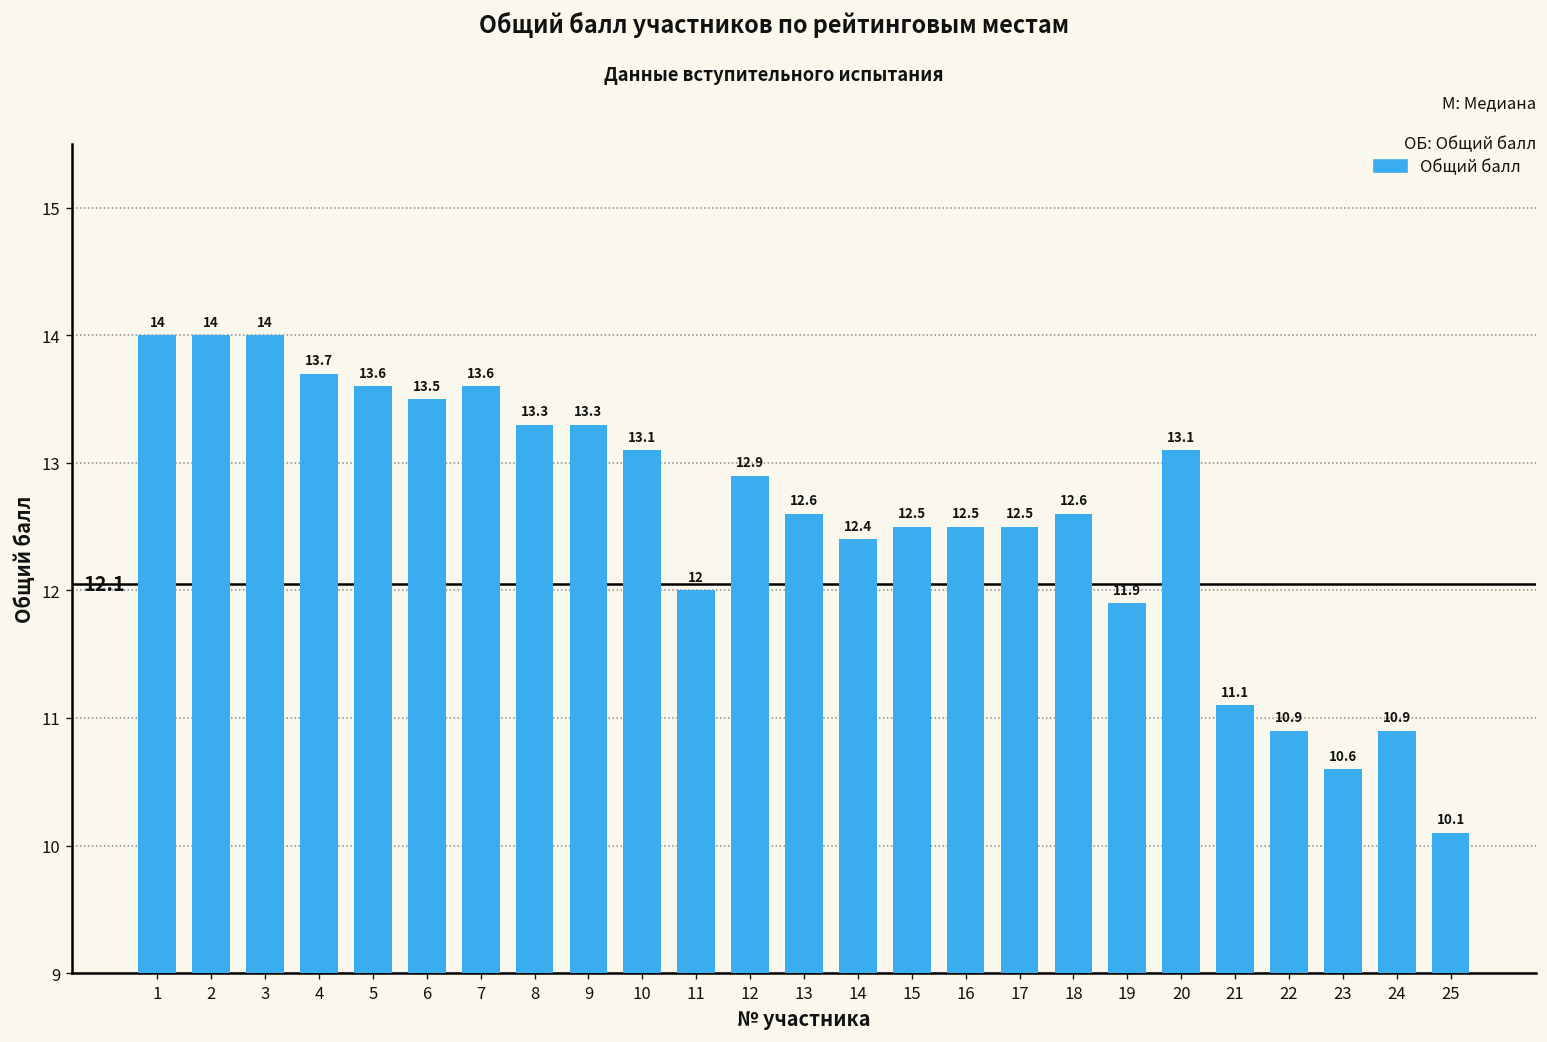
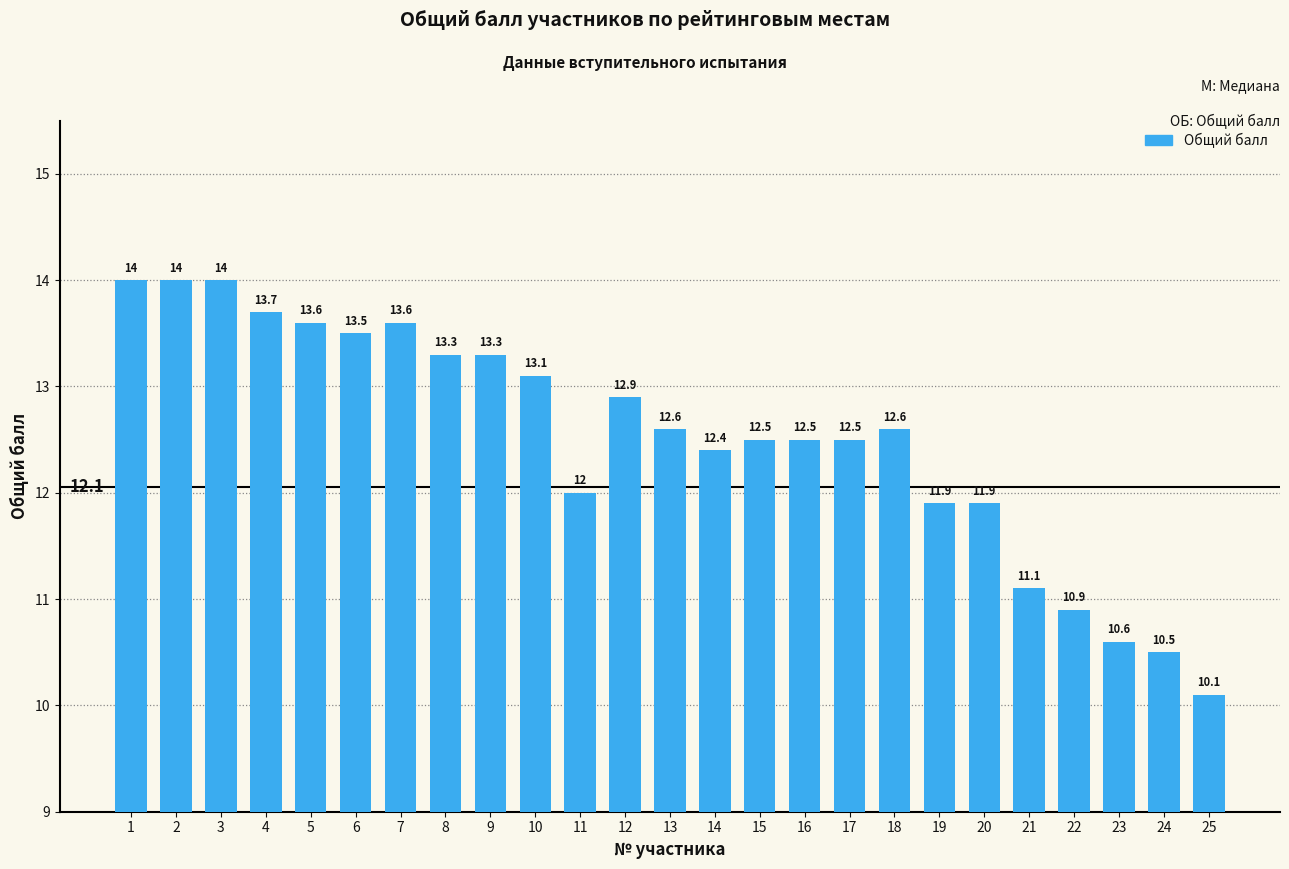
20: 13.1 -> 11.9
24: 10.9 -> 10.5
